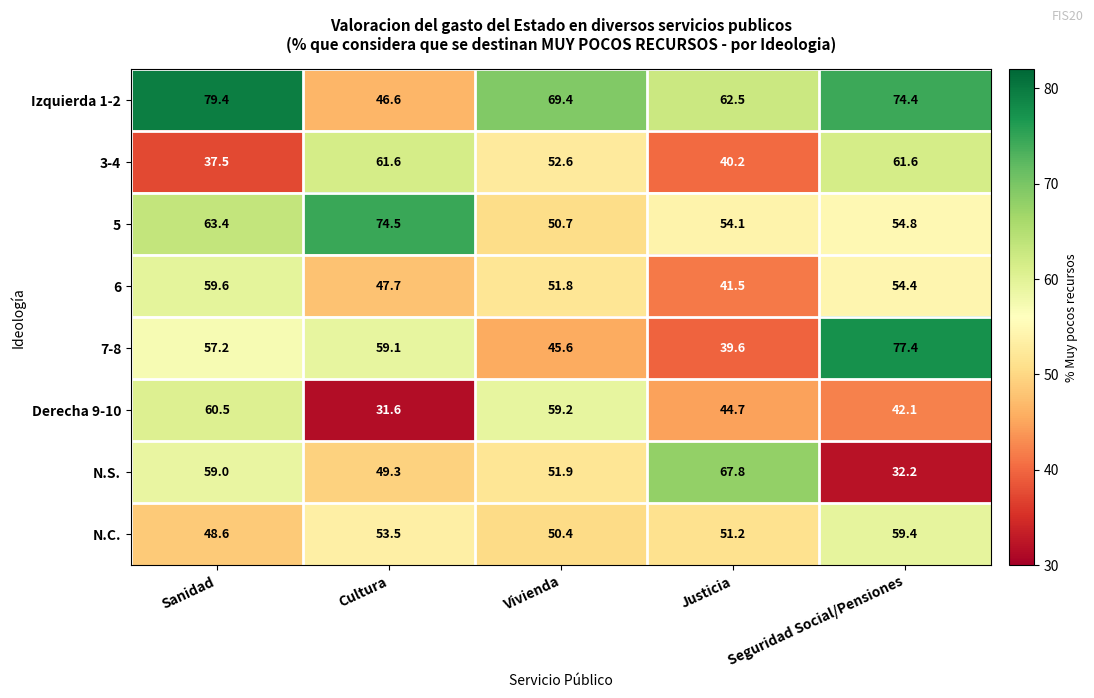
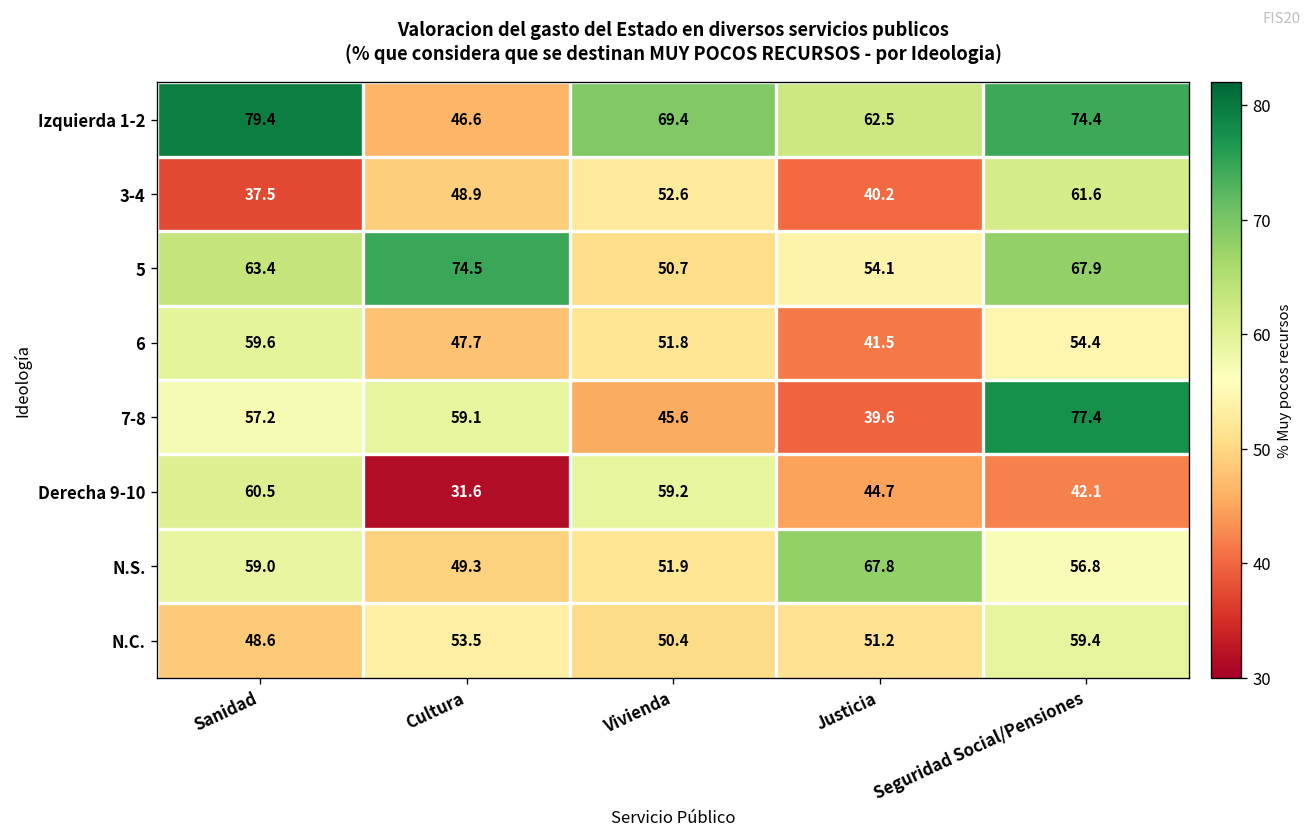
3-4, Cultura: 61.6 -> 48.9
5, Seguridad Social/Pensiones: 54.8 -> 67.9
N.S., Seguridad Social/Pensiones: 32.2 -> 56.8
